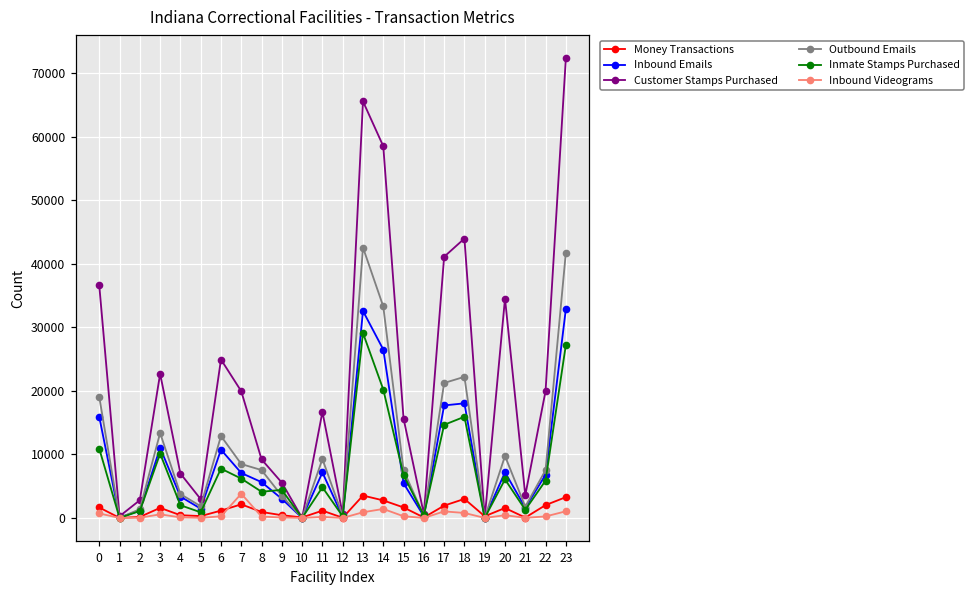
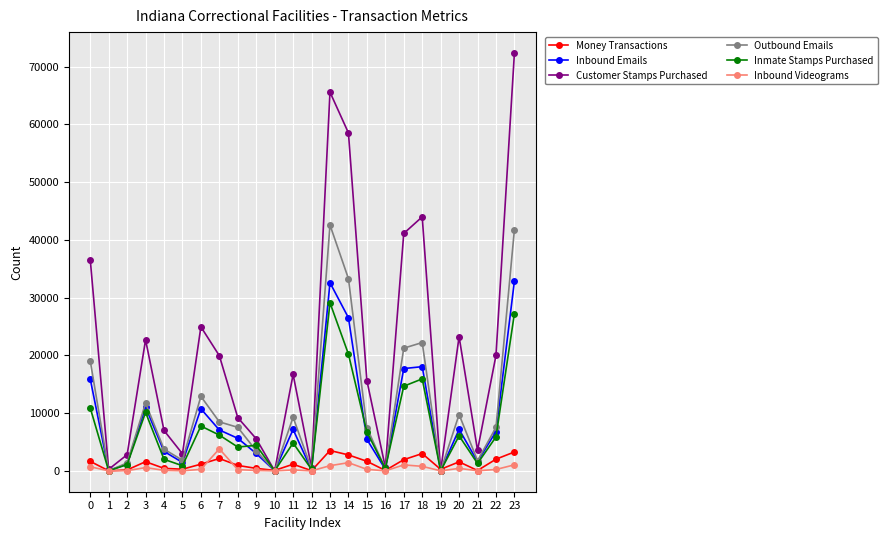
Outbound Emails, 3: 13000 -> 12000
Customer Stamps Purchased, 20: 35000 -> 23000
